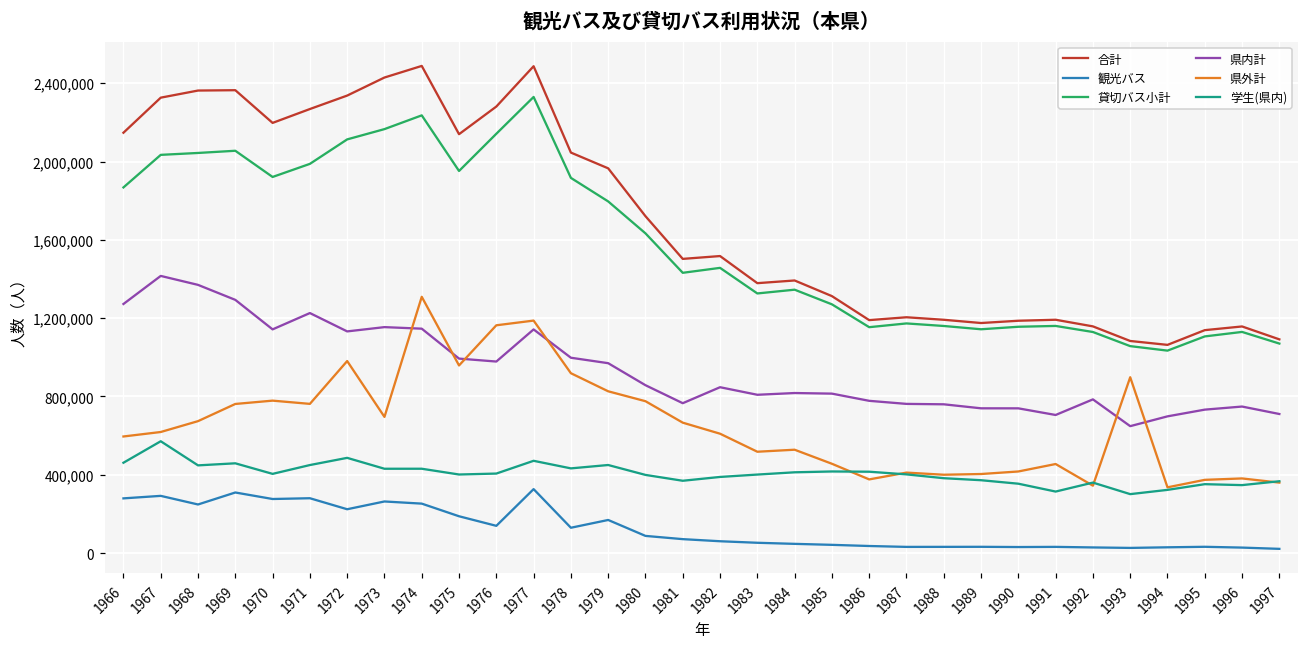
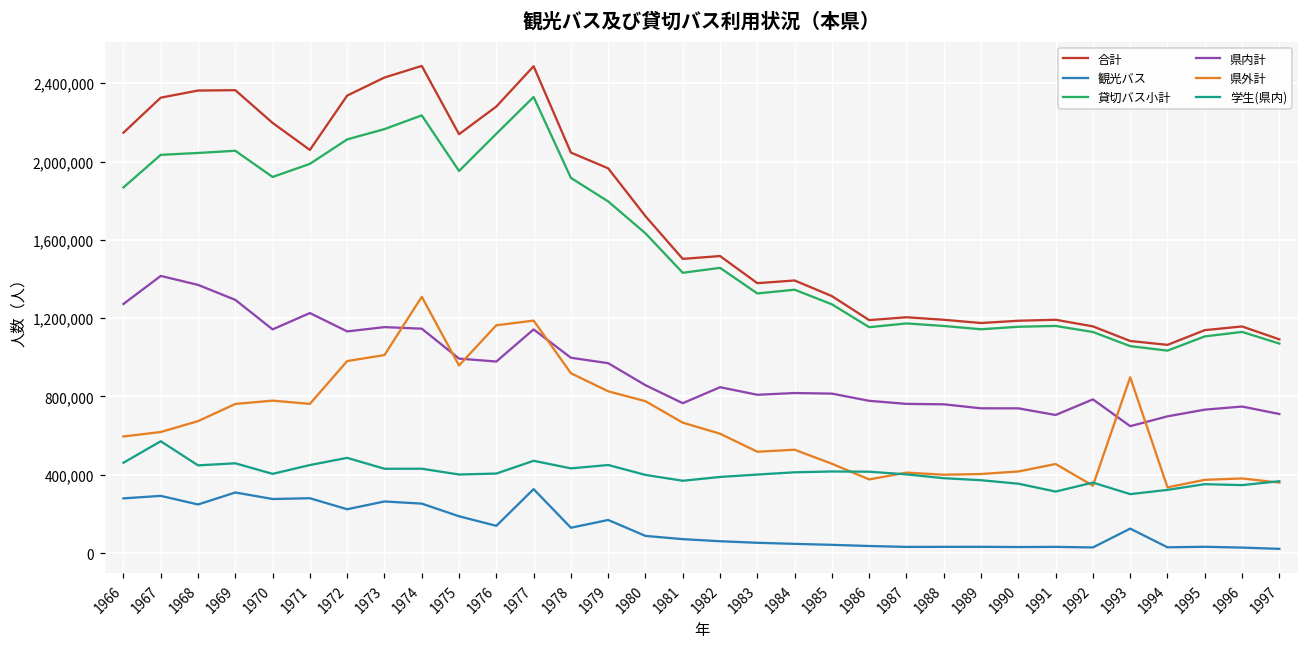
合計, 1971: 2,270,000 -> 2,060,000
県外計, 1973: 700,000 -> 1,010,000
観光バス, 1993: 30,000 -> 120,000
